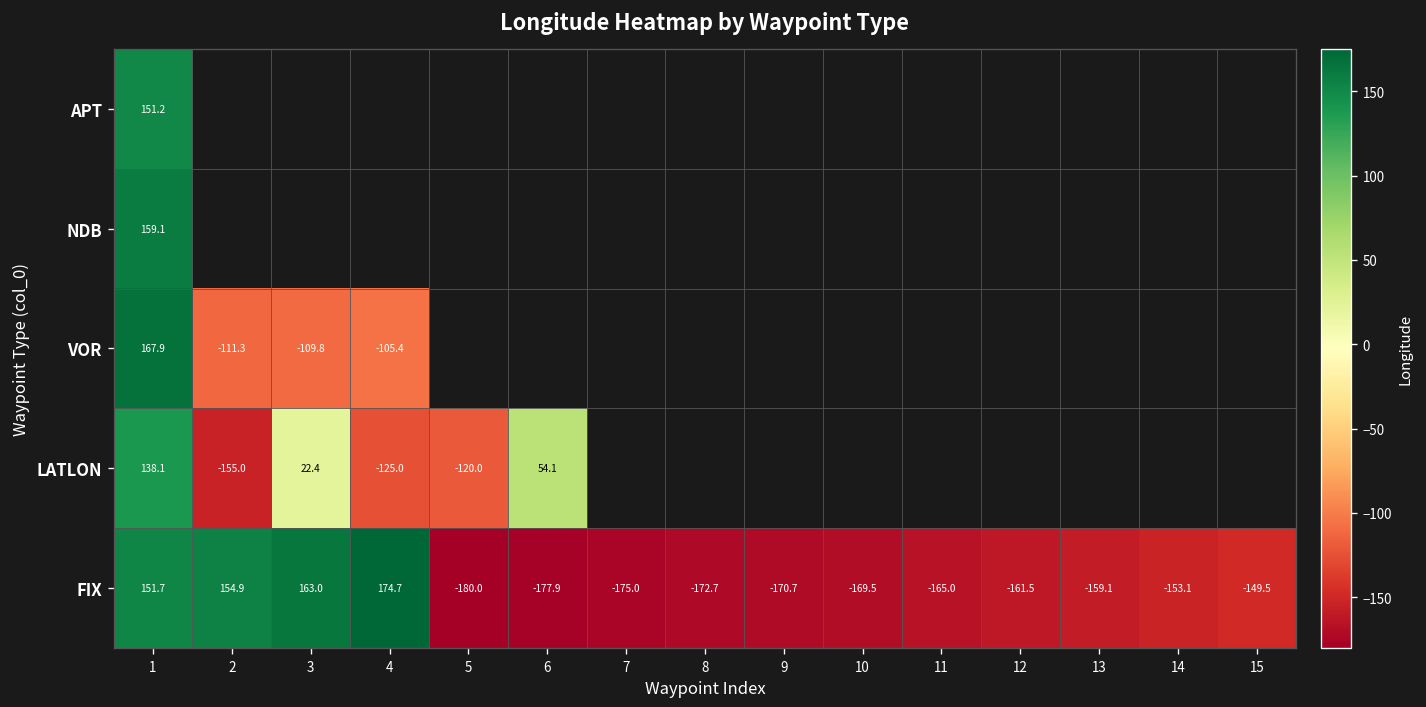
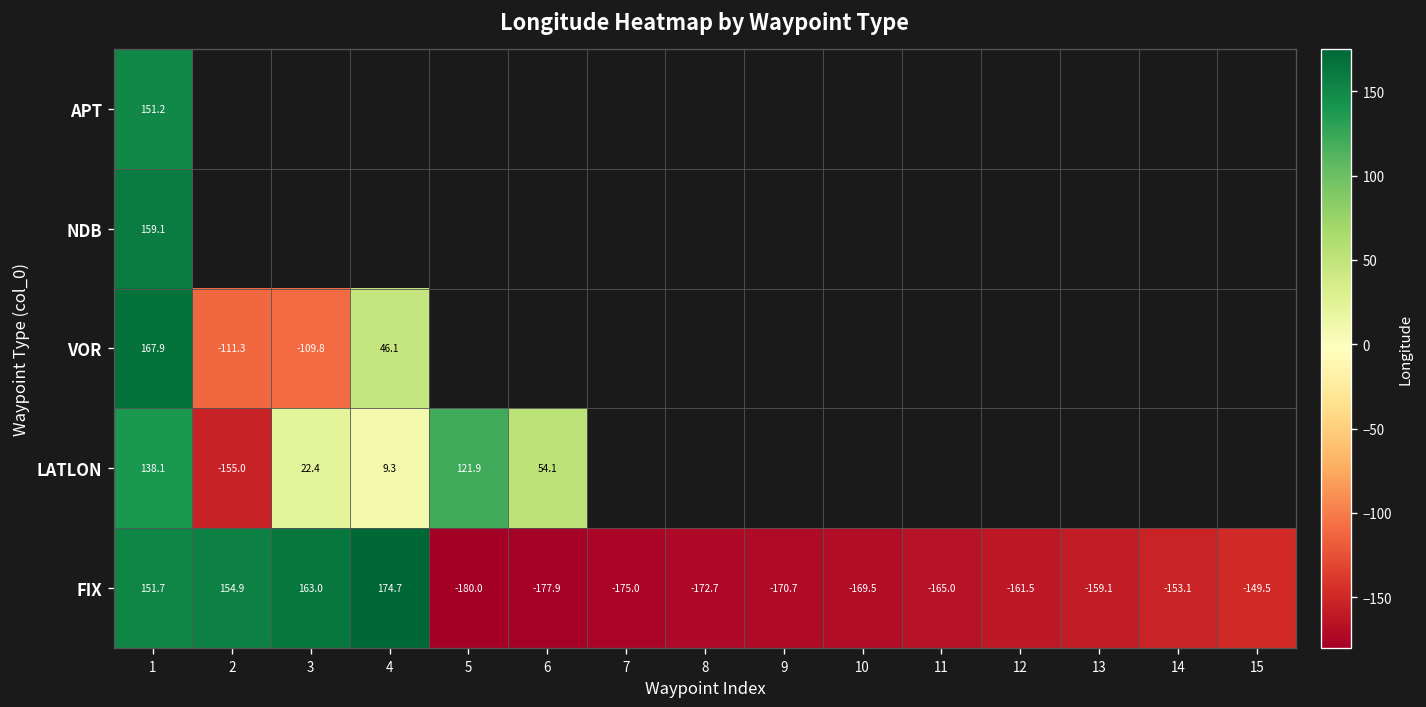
VOR, 4: -105.4 -> 46.1
LATLON, 4: -125.0 -> 9.3
LATLON, 5: -120.0 -> 121.9
